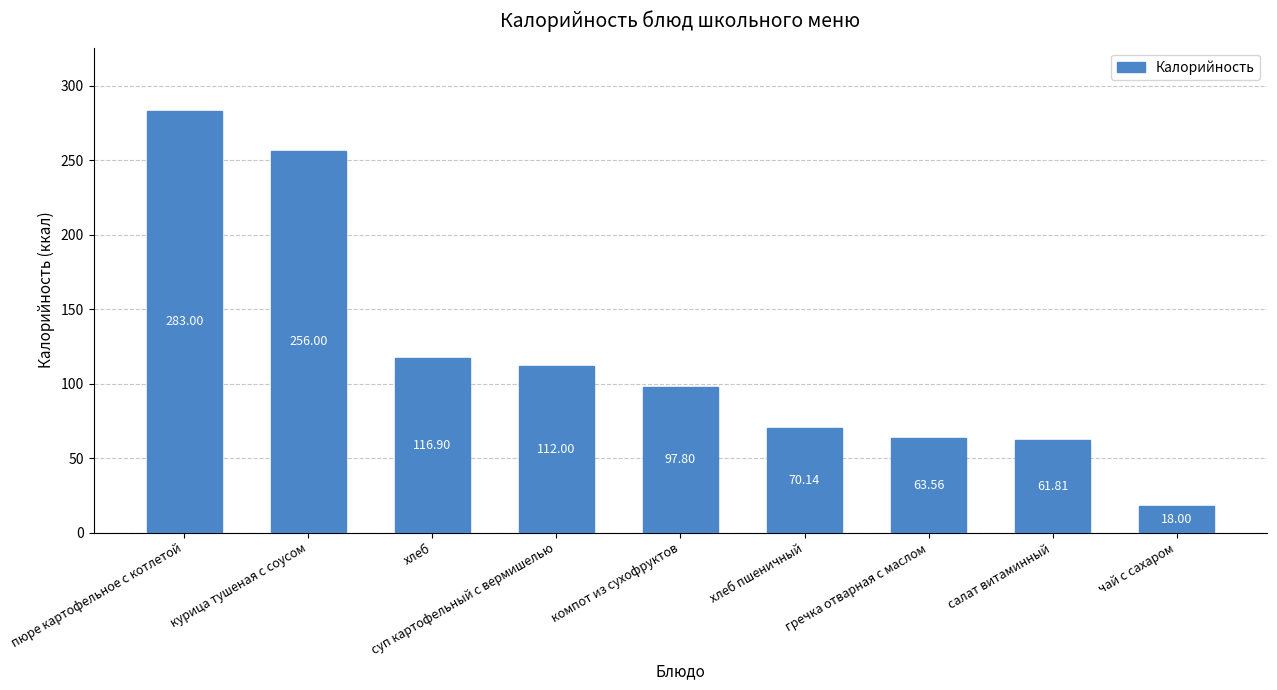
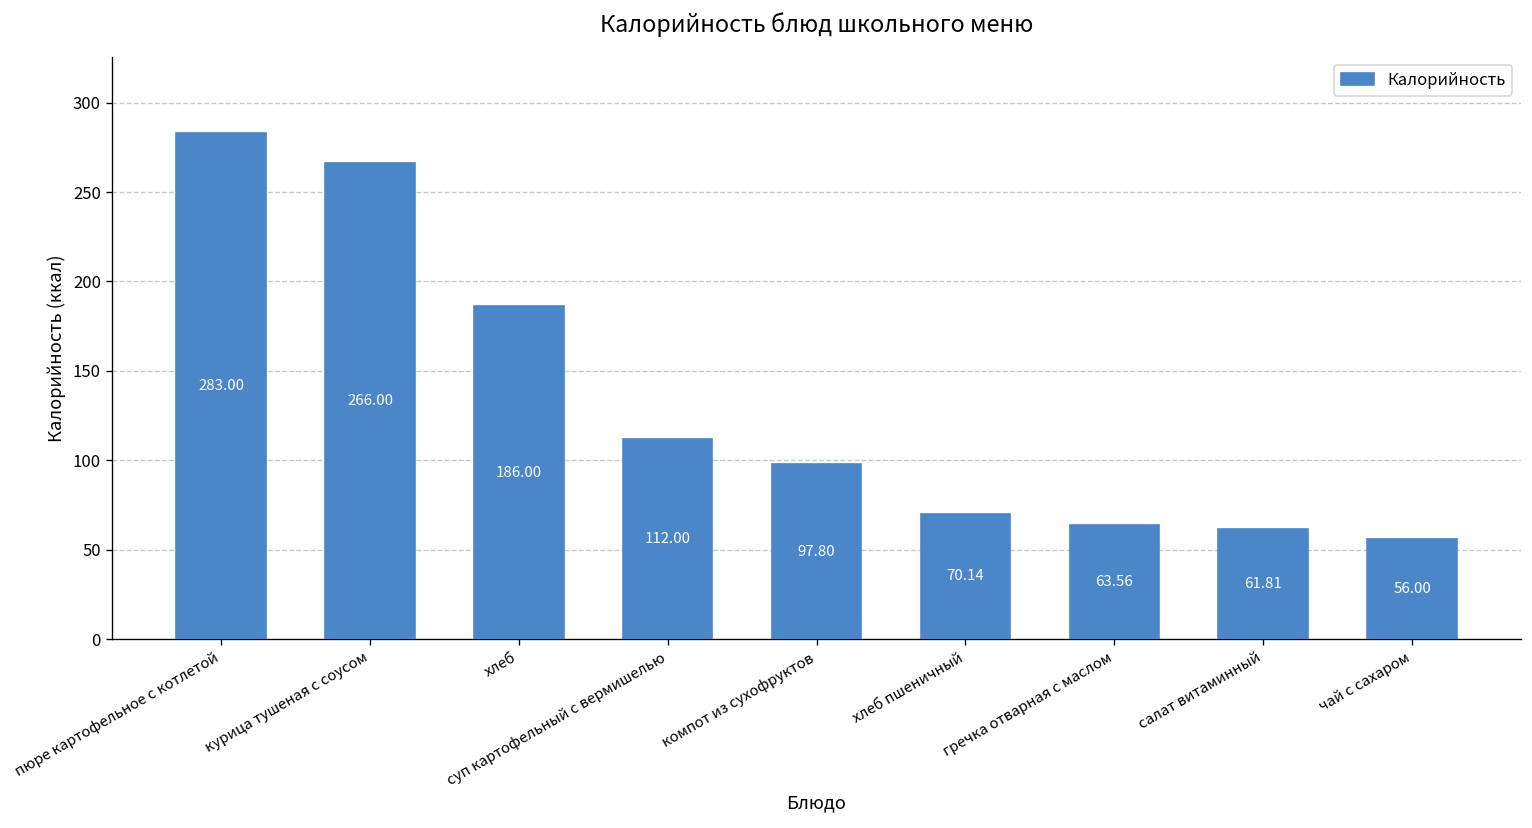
курица тушеная с соусом: 256.00 -> 266.00
хлеб: 116.90 -> 186.00
чай с сахаром: 18.00 -> 56.00
